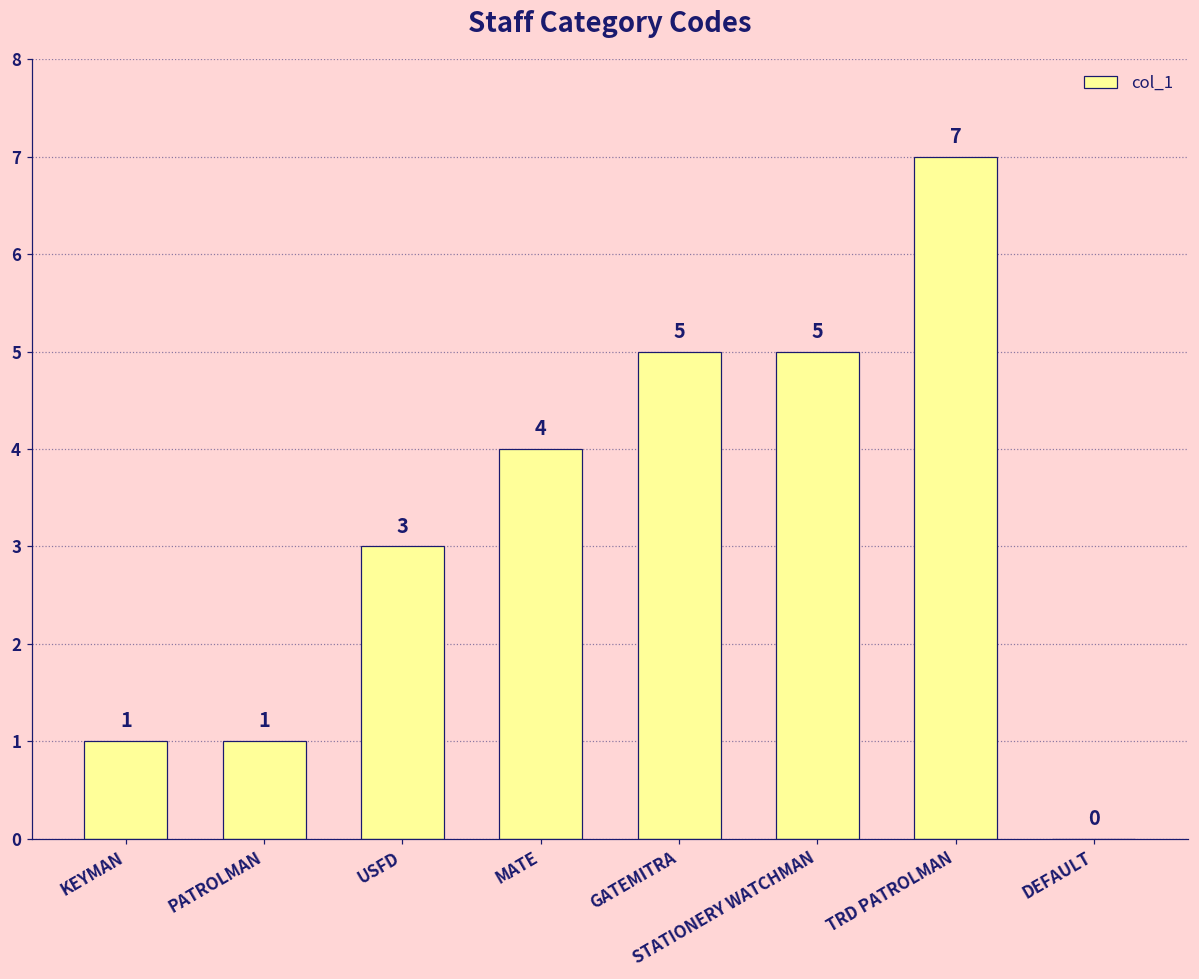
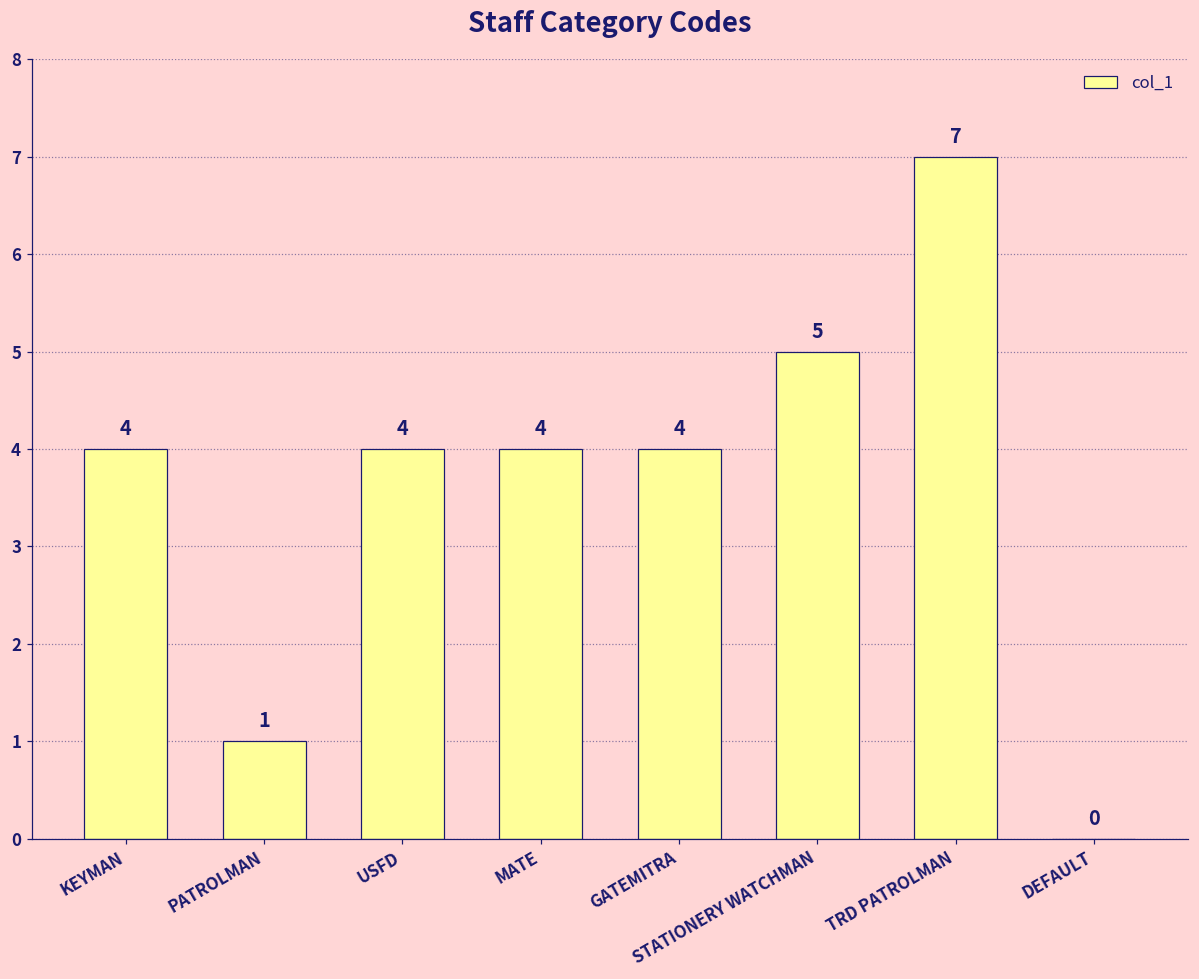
KEYMAN: 1 -> 4
USFD: 3 -> 4
GATEMITRA: 5 -> 4
